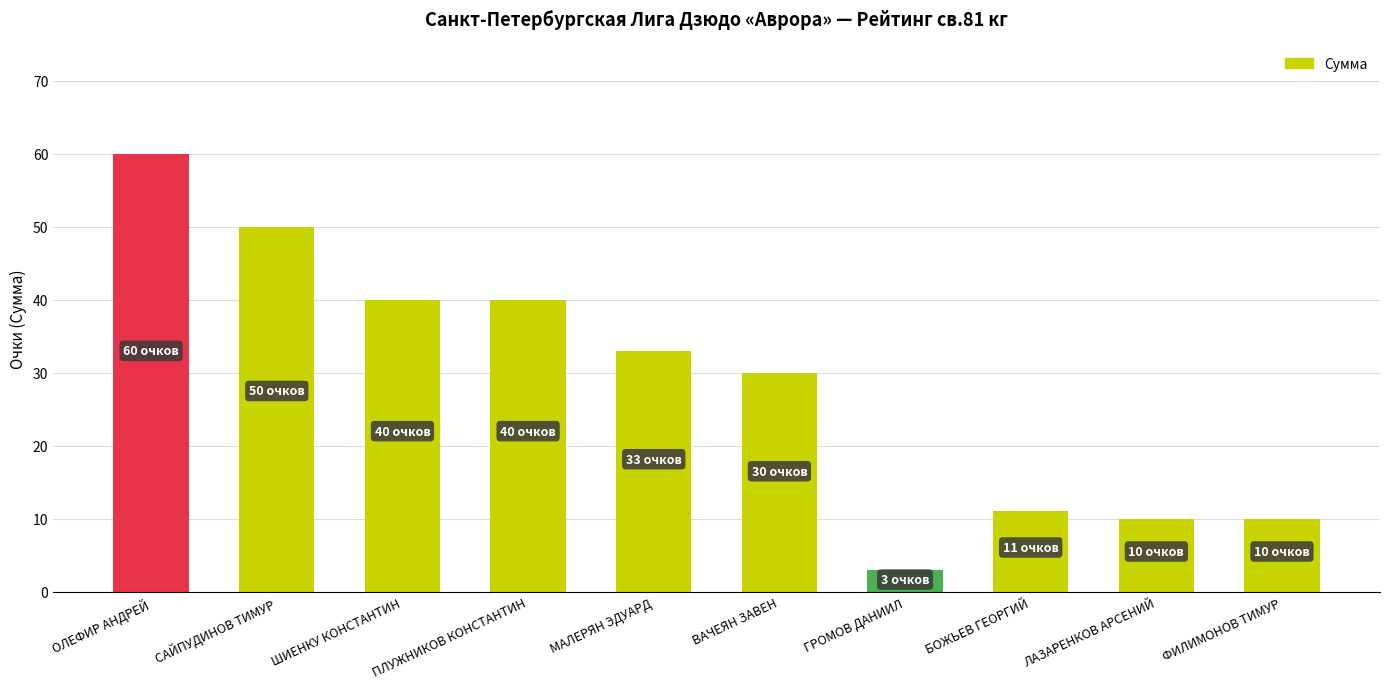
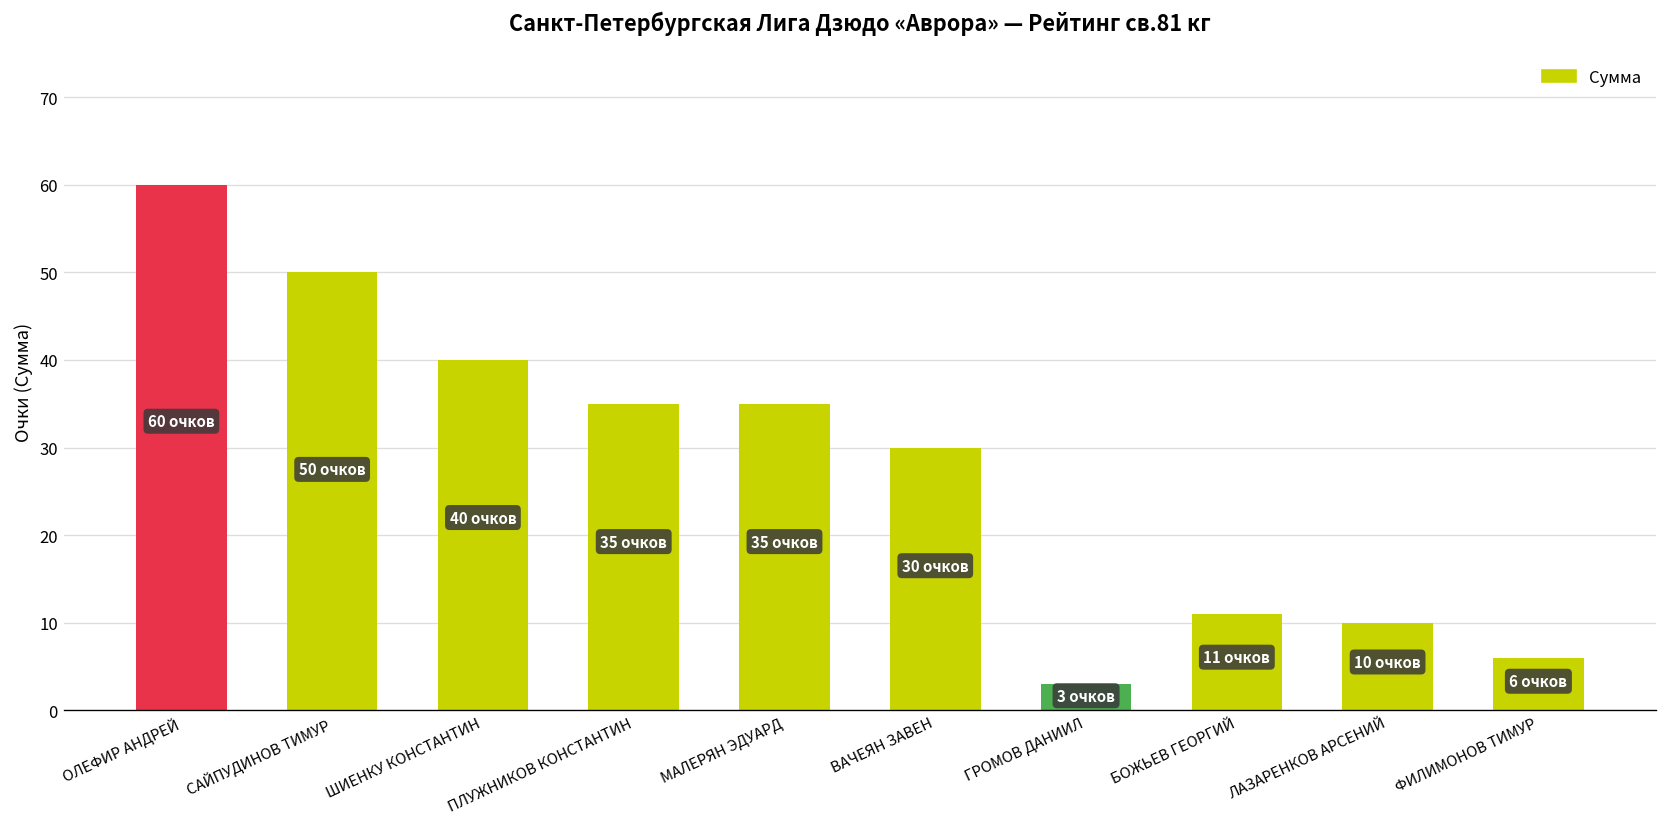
ПЛУЖНИКОВ КОНСТАНТИН: 40 -> 35
МАЛЕРЯН ЭДУАРД: 33 -> 35
ФИЛИМОНОВ ТИМУР: 10 -> 6
